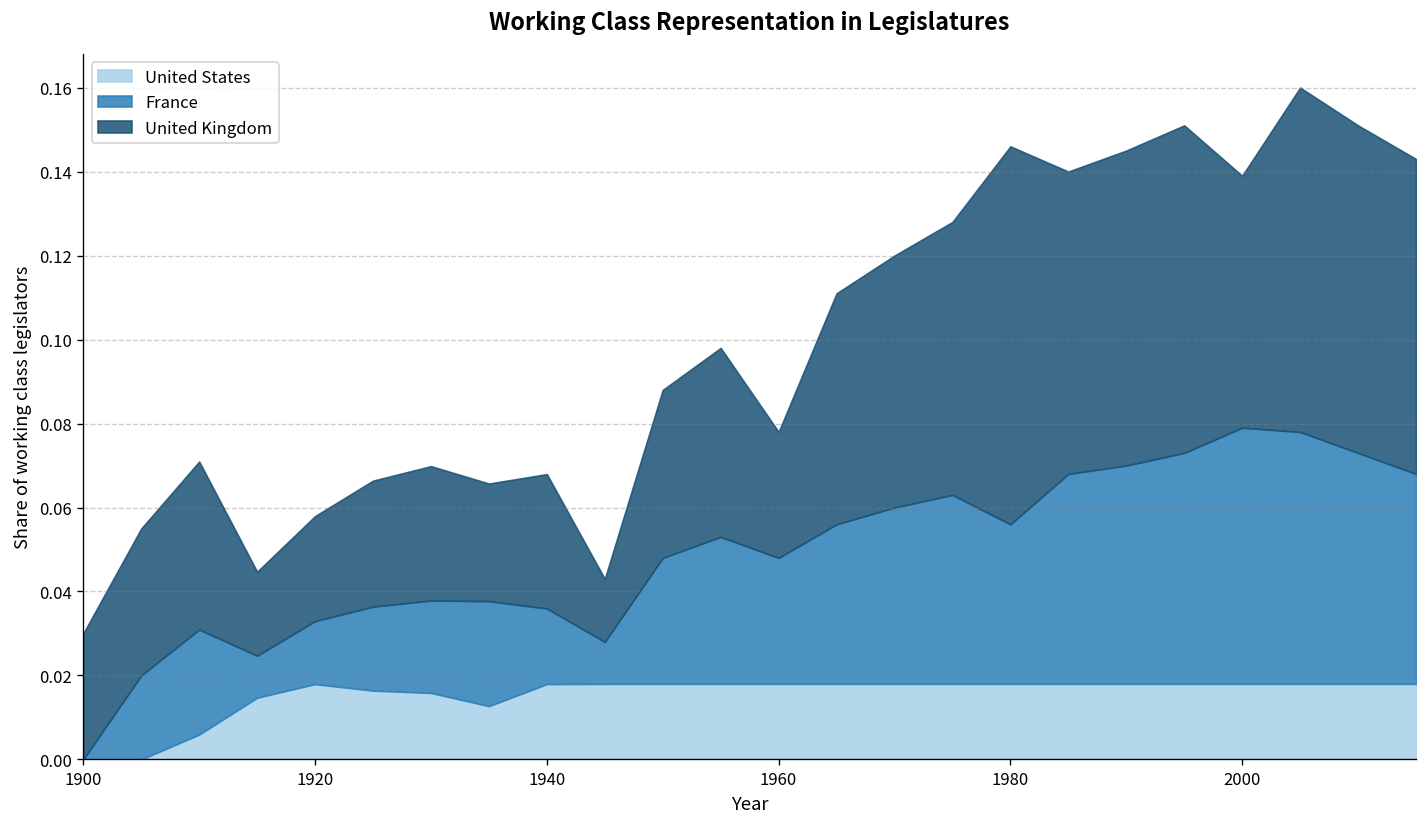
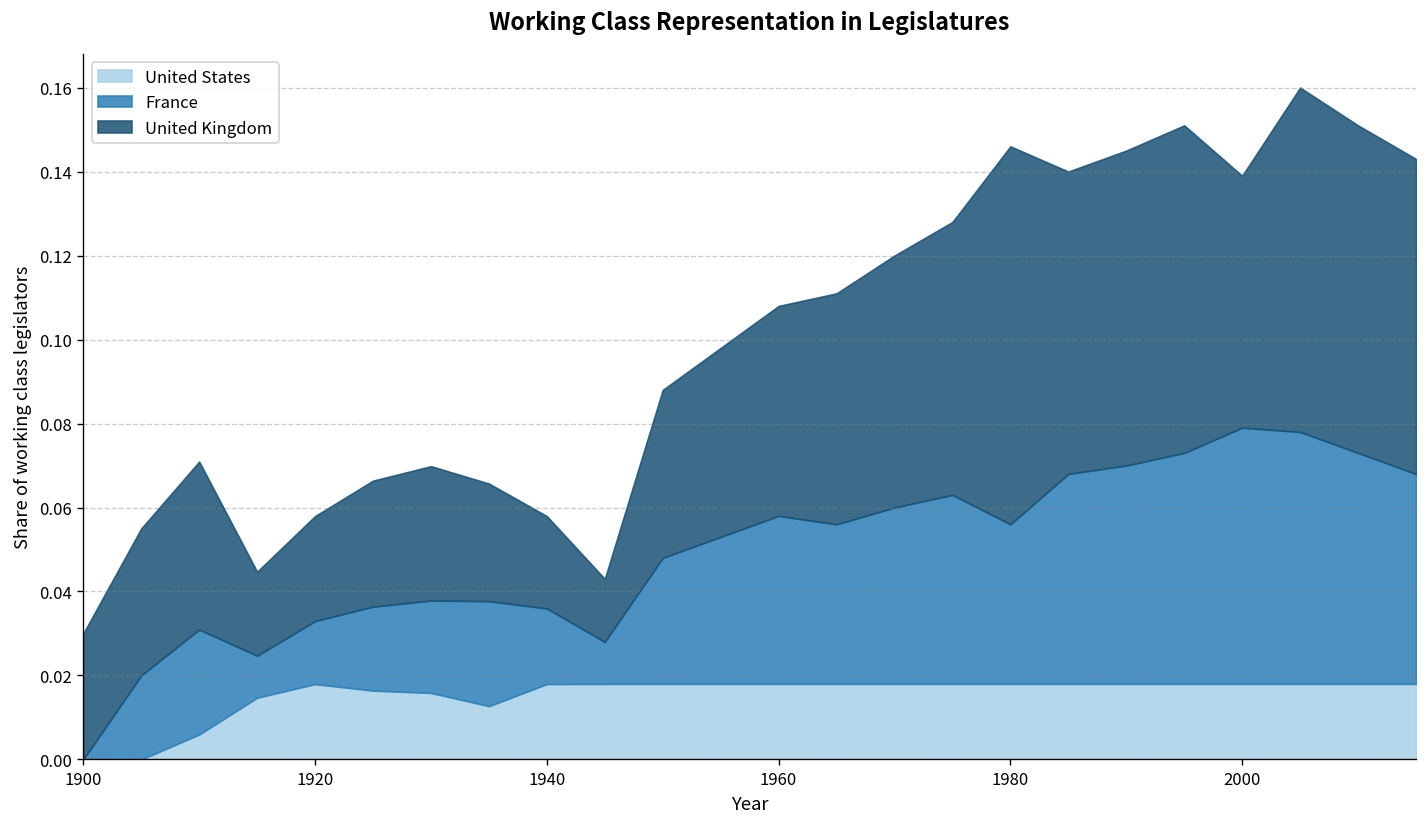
United Kingdom, 1940: 0.032 -> 0.022
France, 1960: 0.03 -> 0.04
United Kingdom, 1960: 0.03 -> 0.05
